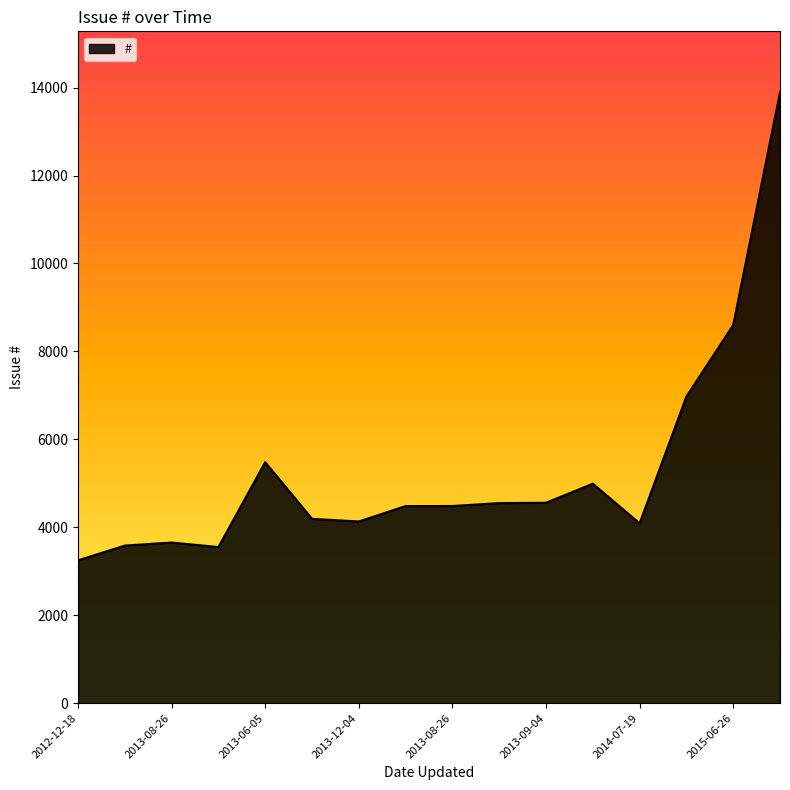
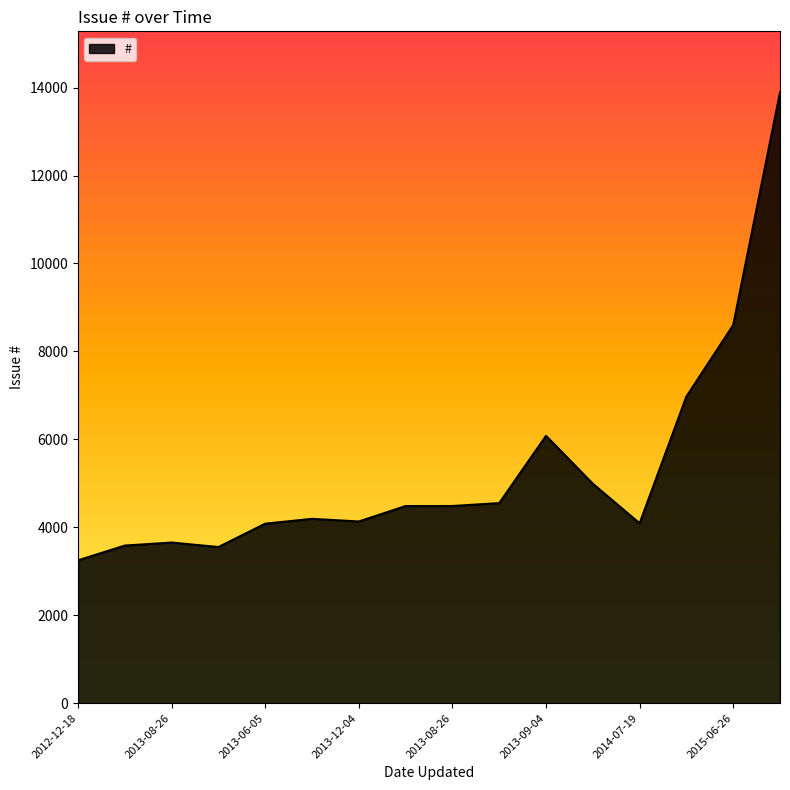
2013-06-05: 5500 -> 4100
2013-09-04: 4600 -> 6100
